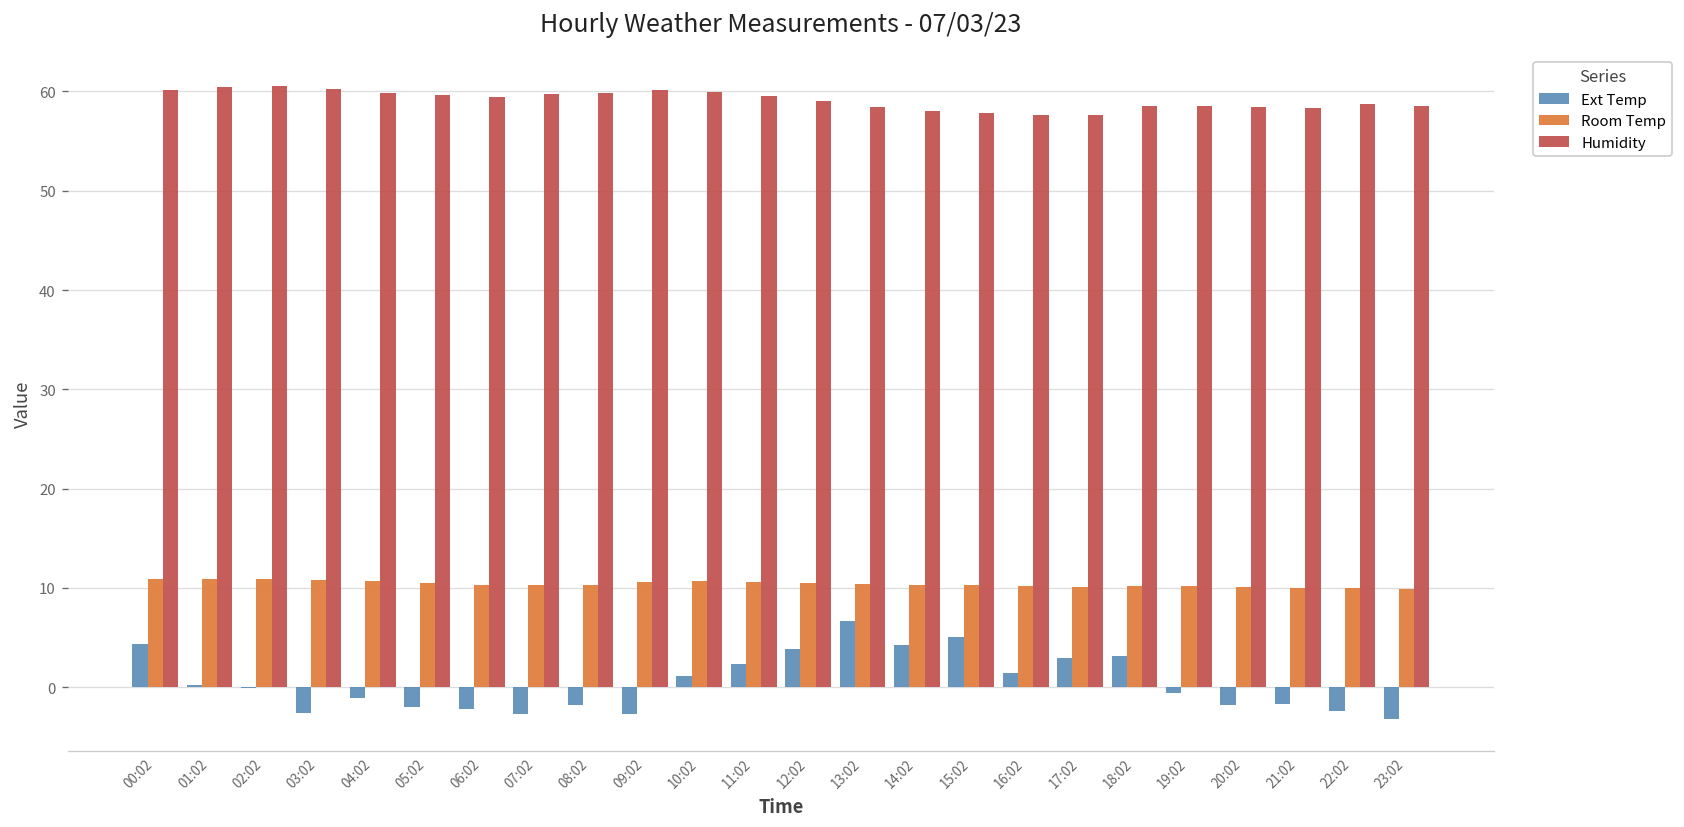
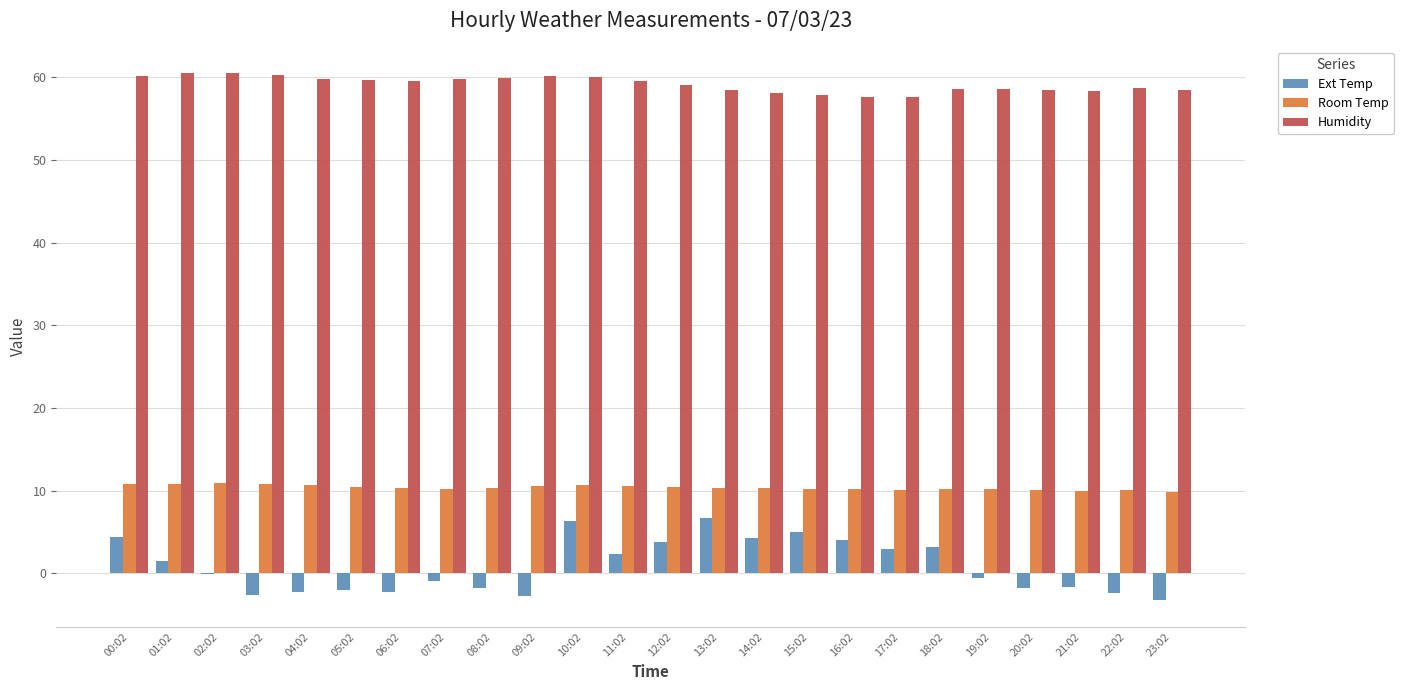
Ext Temp, 01:02: 0 -> 1
Ext Temp, 04:02: -1 -> -2
Ext Temp, 07:02: -3 -> -1
Ext Temp, 10:02: 1 -> 6
Ext Temp, 16:02: 1 -> 4
